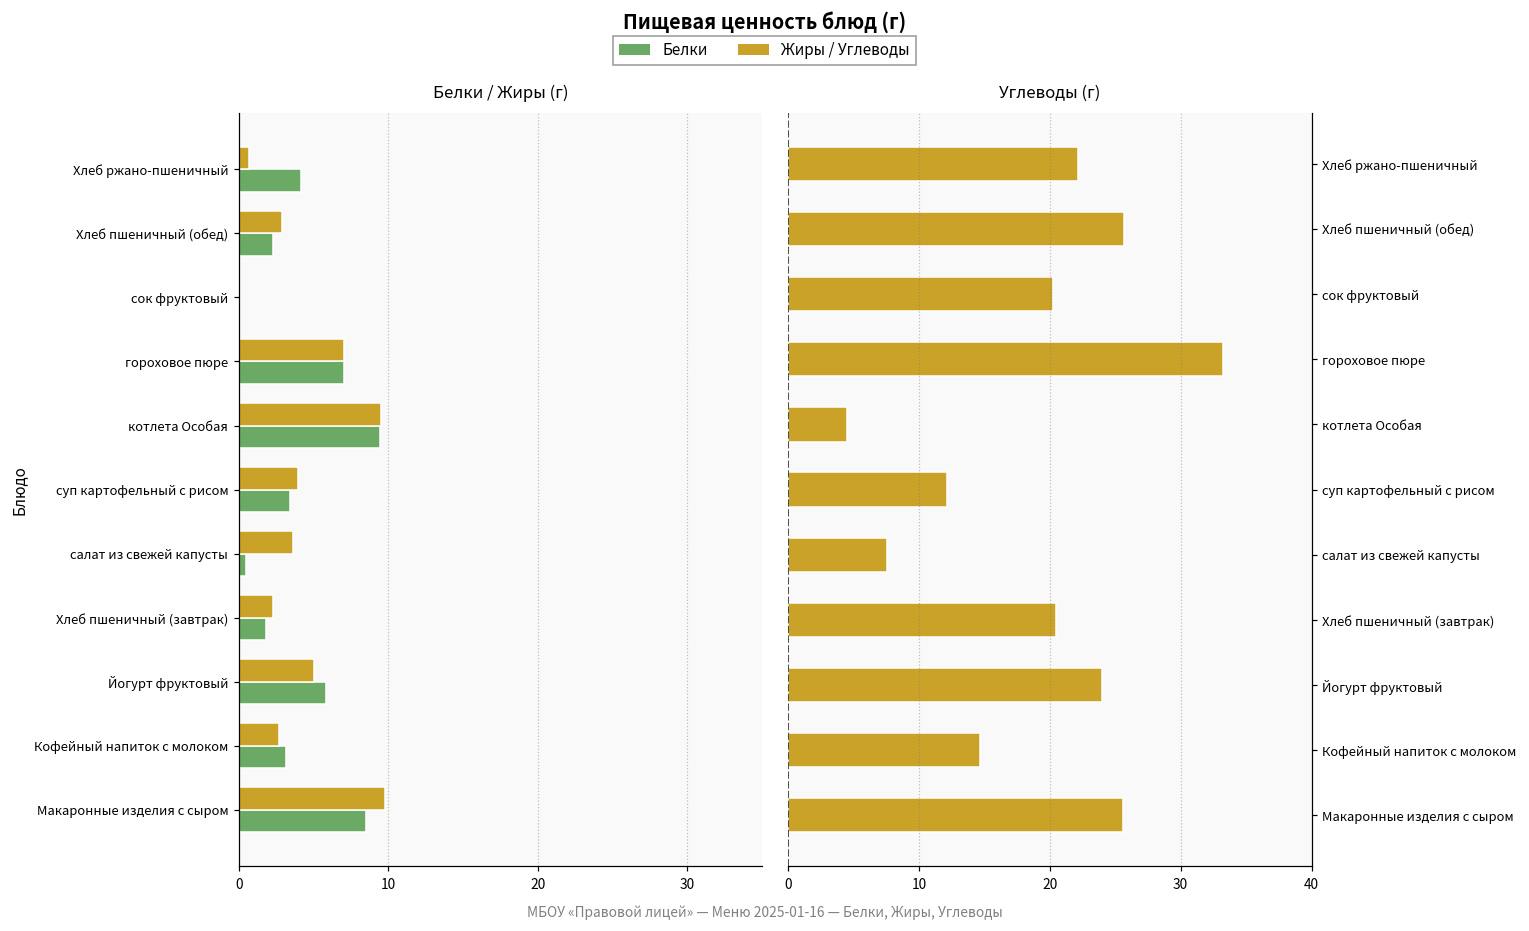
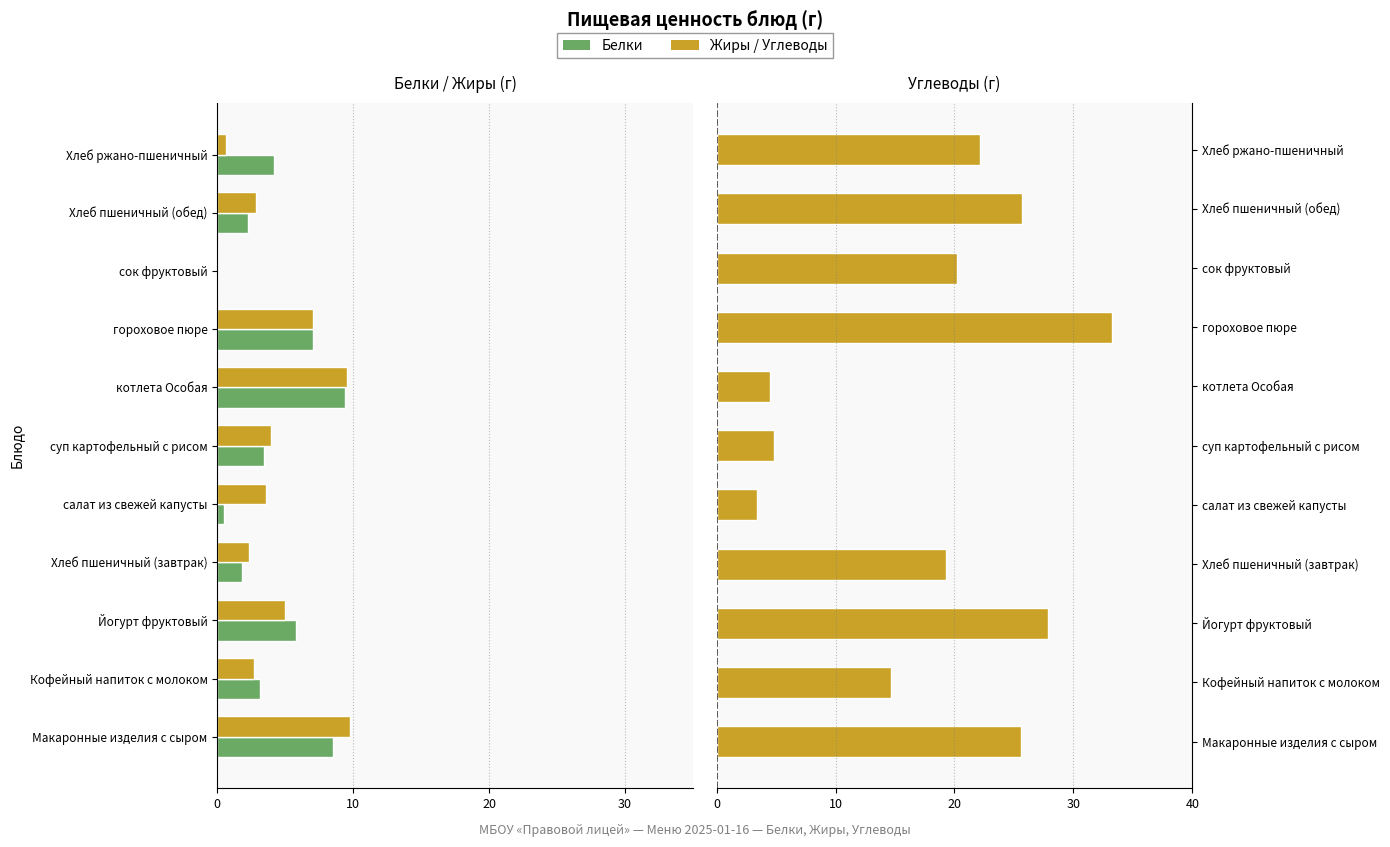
Углеводы (г), суп картофельный с рисом: 12.1 -> 4.8
Углеводы (г), салат из свежей капусты: 7.5 -> 3.4
Углеводы (г), Хлеб пшеничный (завтрак): 20.5 -> 19.3
Углеводы (г), Йогурт фруктовый: 24.0 -> 27.9
